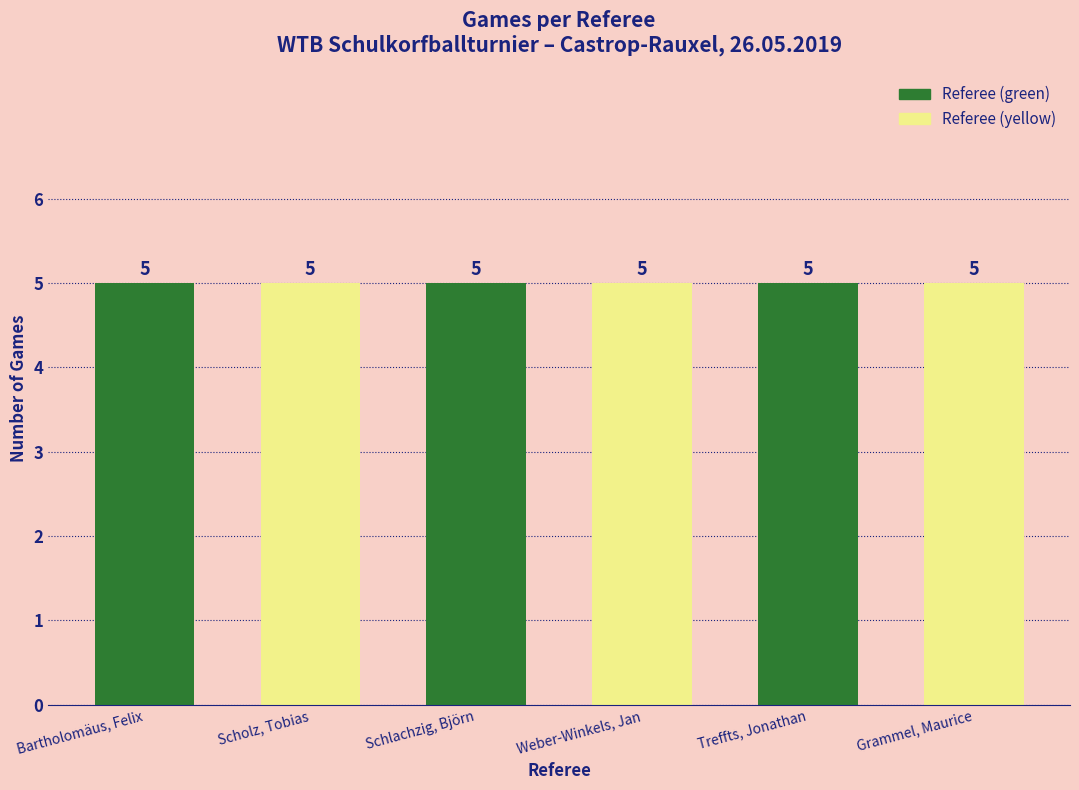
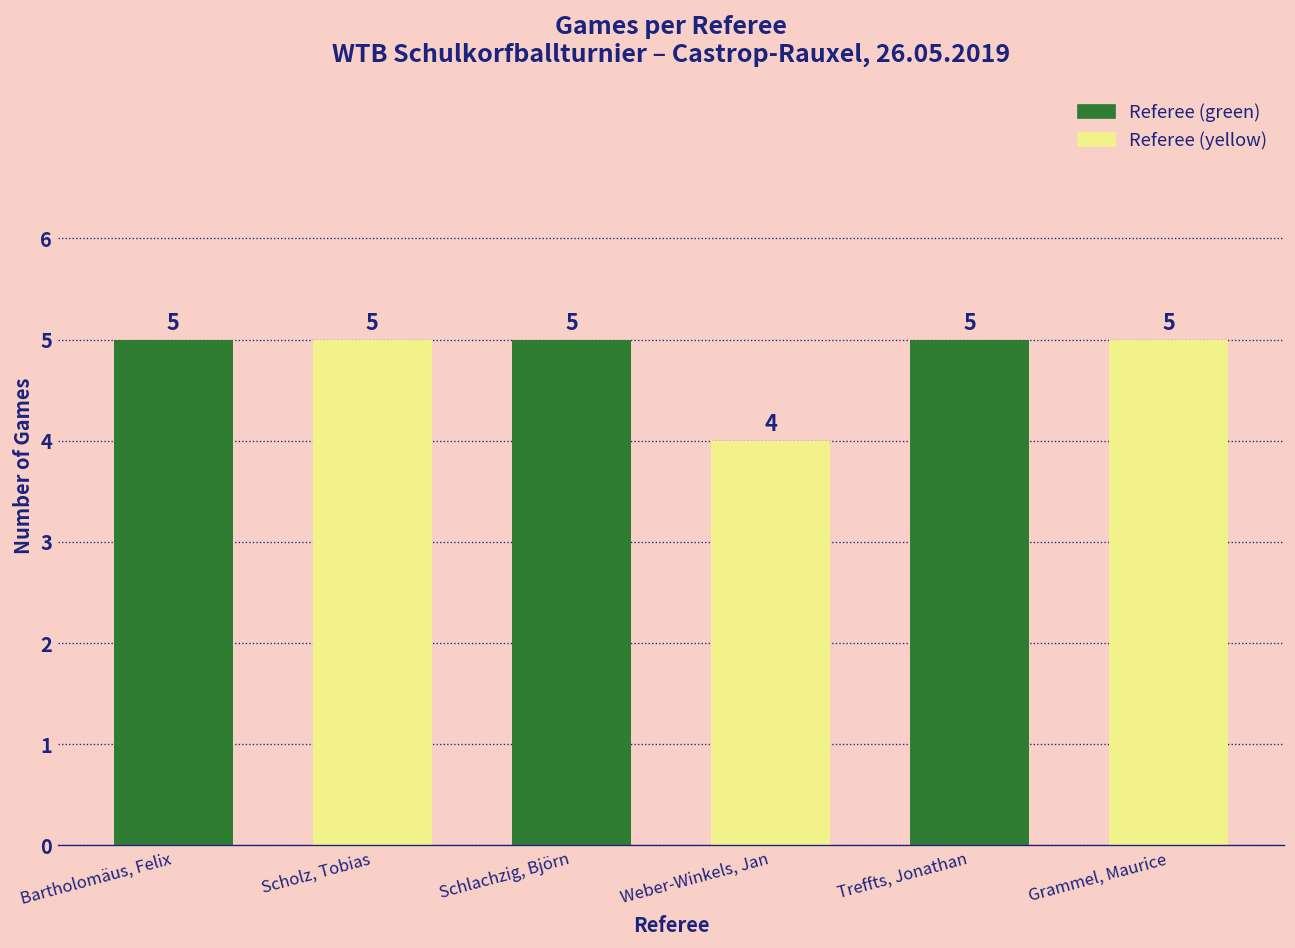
Weber-Winkels, Jan: 5 -> 4
